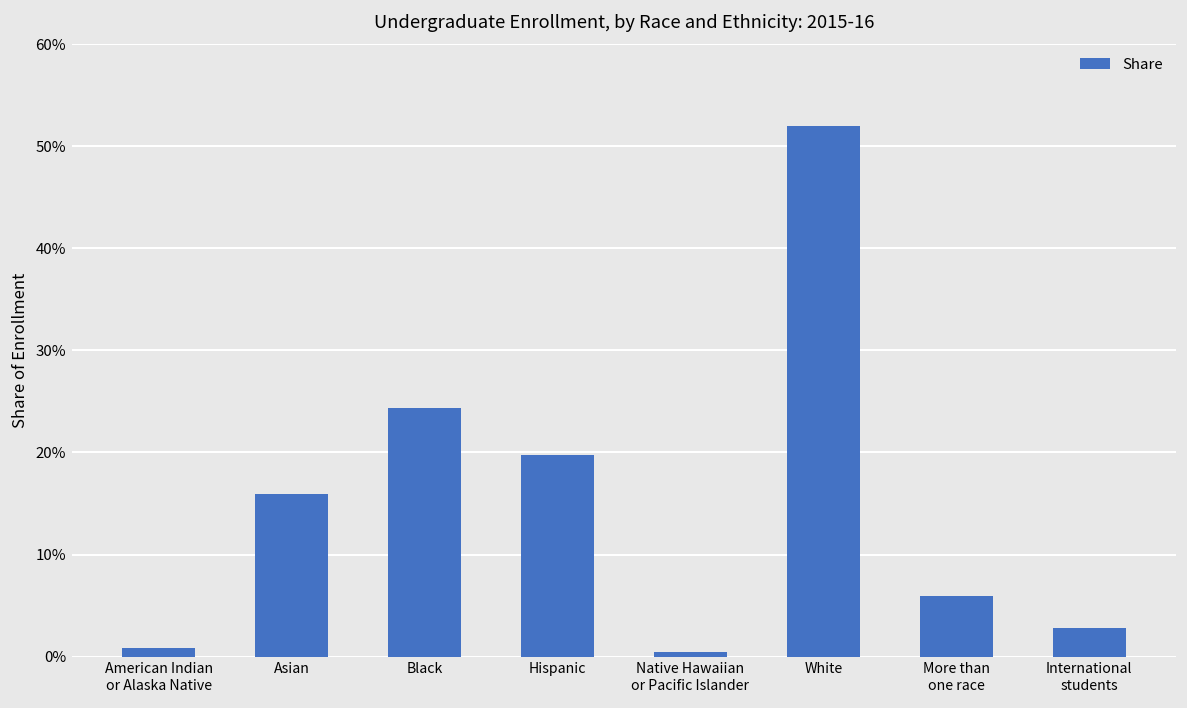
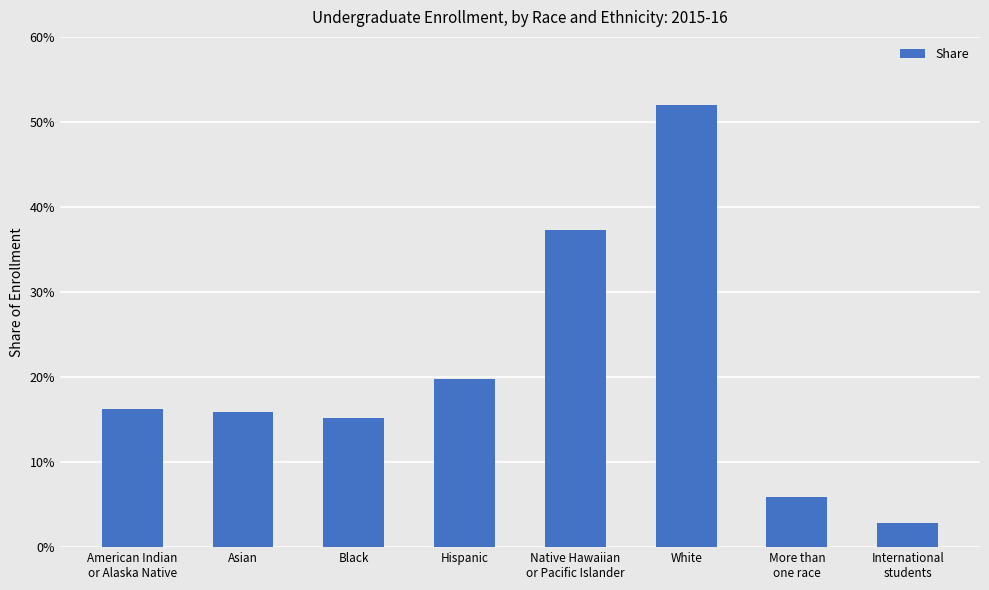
American Indian or Alaska Native: 1% -> 16%
Black: 24% -> 15%
Native Hawaiian or Pacific Islander: 0% -> 37%
